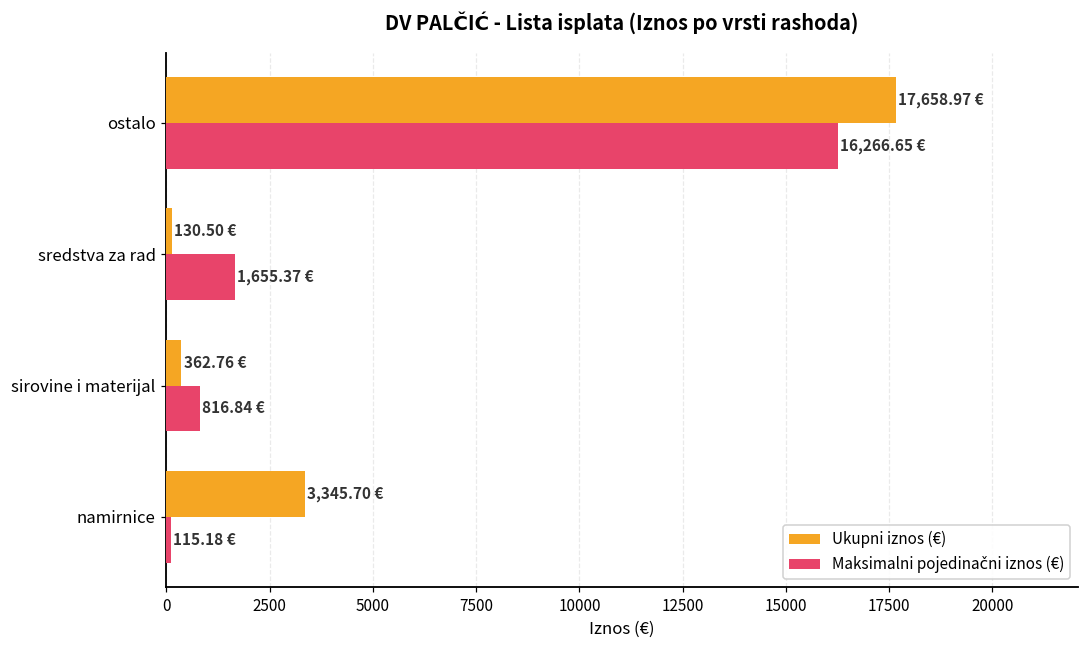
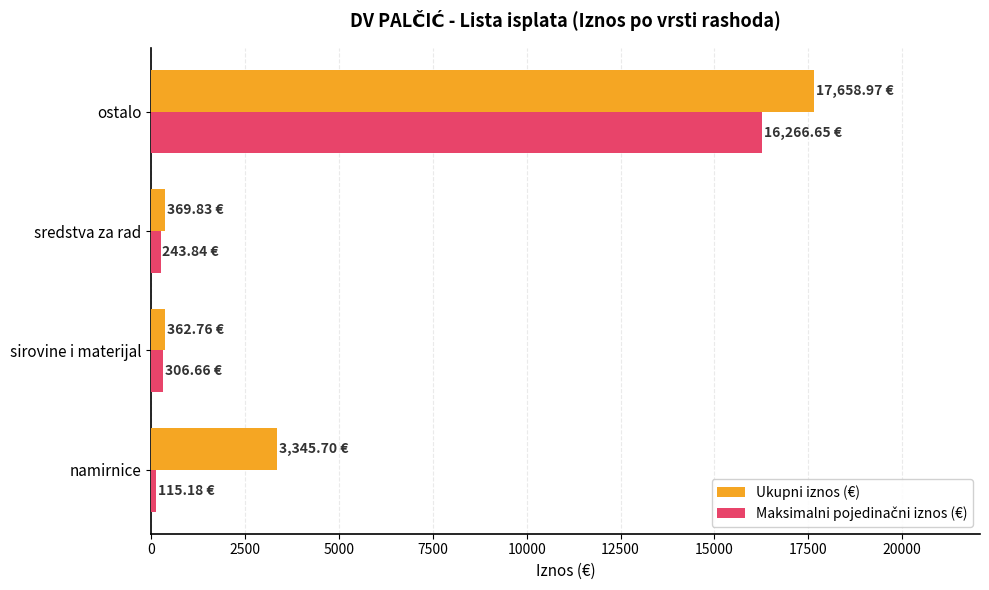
Ukupni iznos (€), sredstva za rad: 130.50 -> 369.83
Maksimalni pojedinačni iznos (€), sredstva za rad: 1,655.37 -> 243.84
Maksimalni pojedinačni iznos (€), sirovine i materijal: 816.84 -> 306.66
